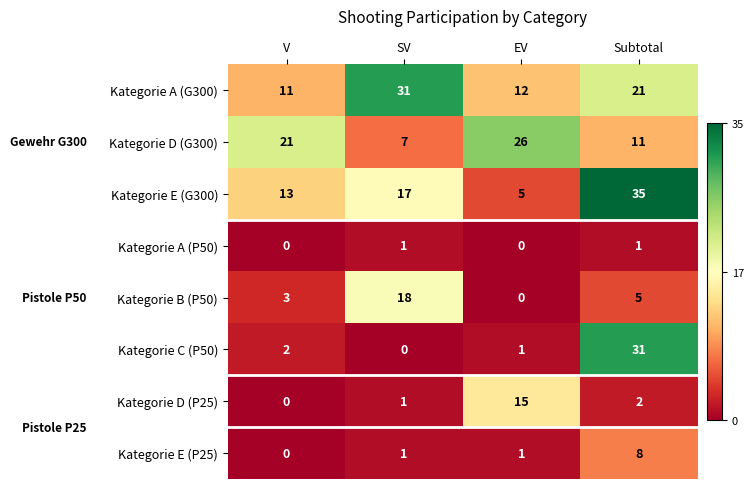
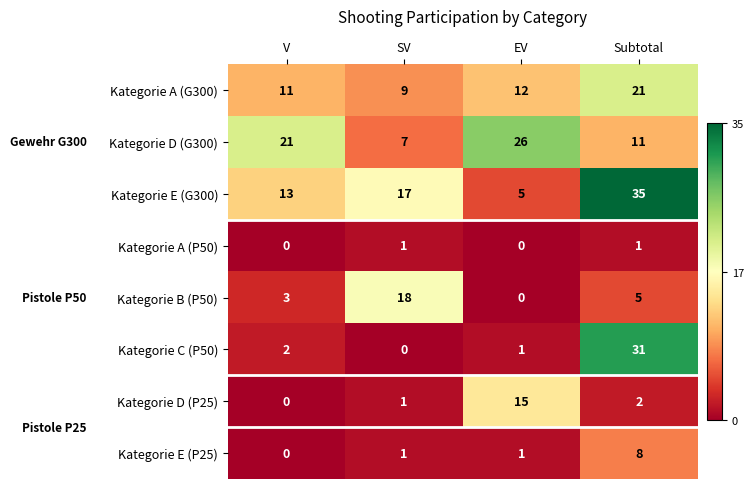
Kategorie A (G300), SV: 31 -> 9
